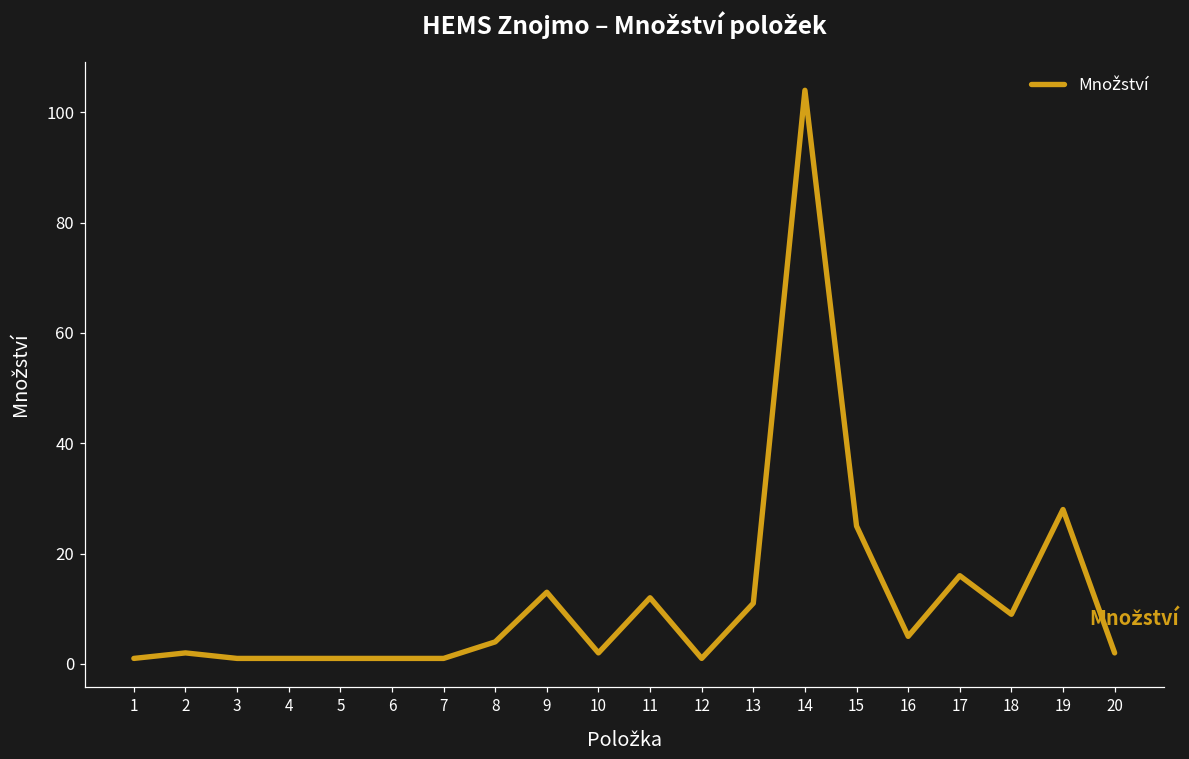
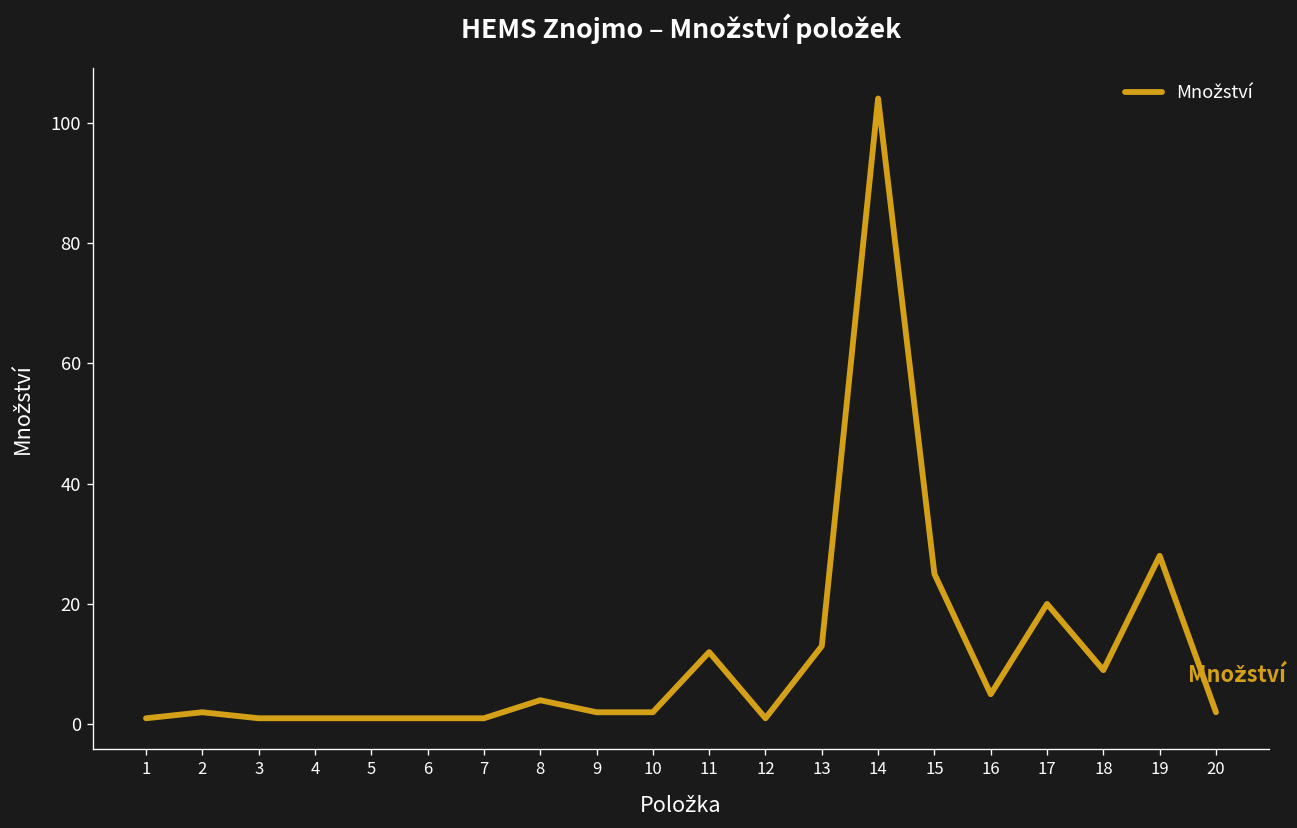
9: 13 -> 2
13: 11 -> 13
17: 16 -> 20
